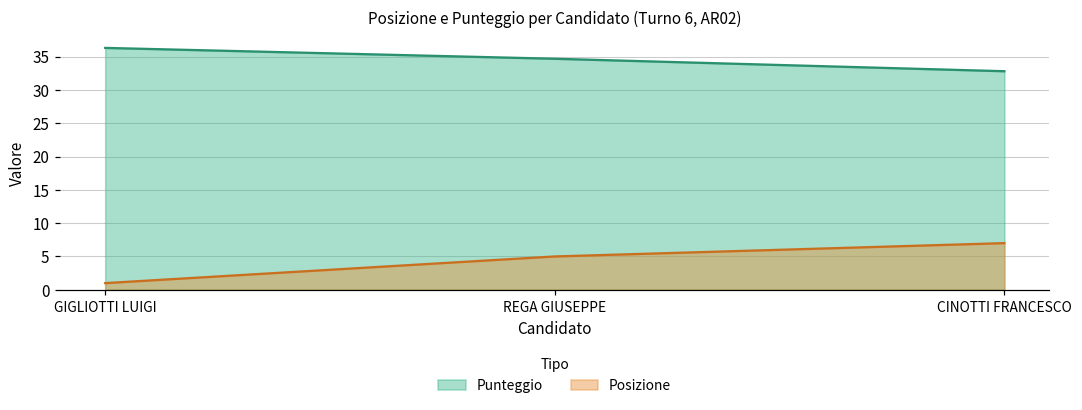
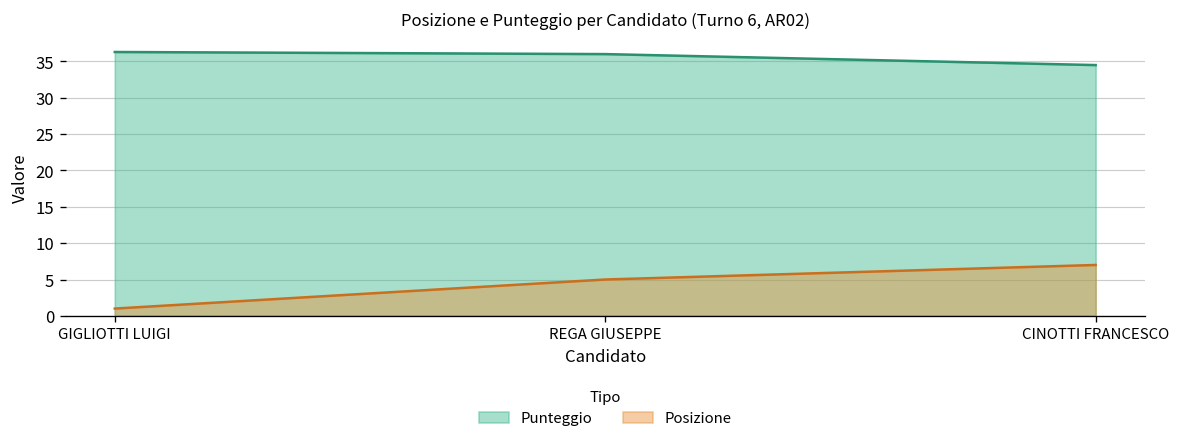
Punteggio, REGA GIUSEPPE: 35 -> 36
Punteggio, CINOTTI FRANCESCO: 33 -> 35
